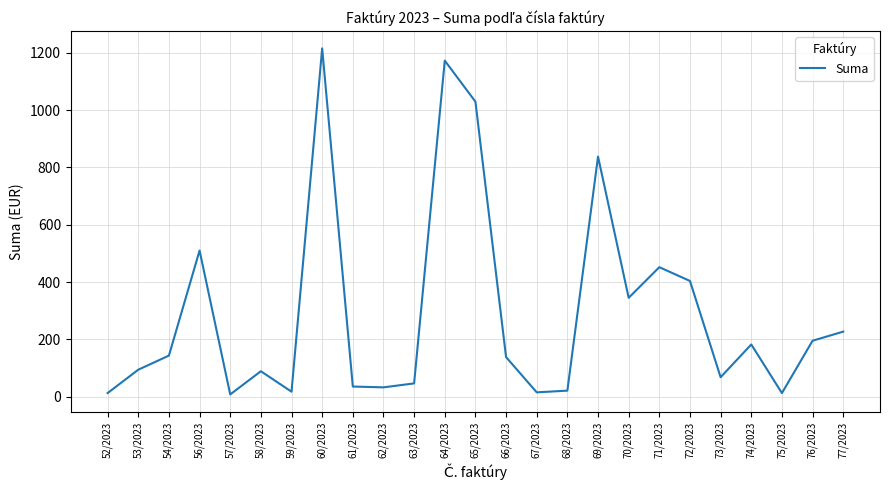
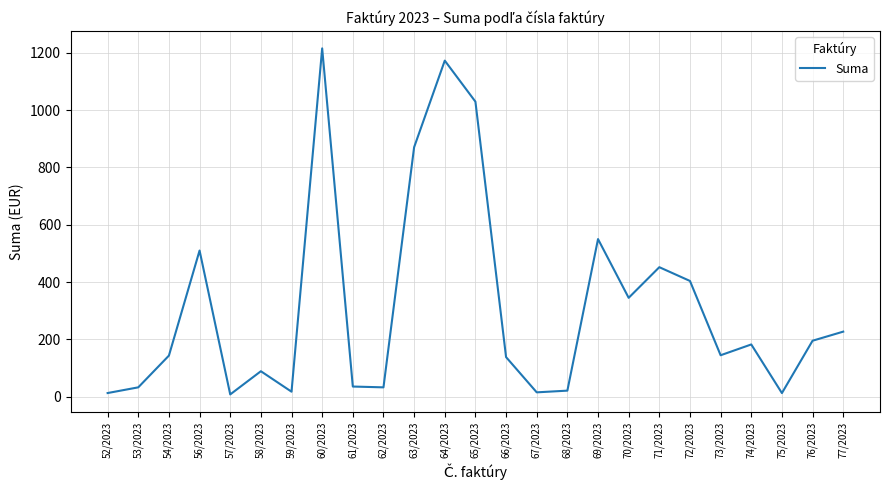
53/2023: 90 -> 30
63/2023: 50 -> 870
69/2023: 840 -> 550
73/2023: 70 -> 140
